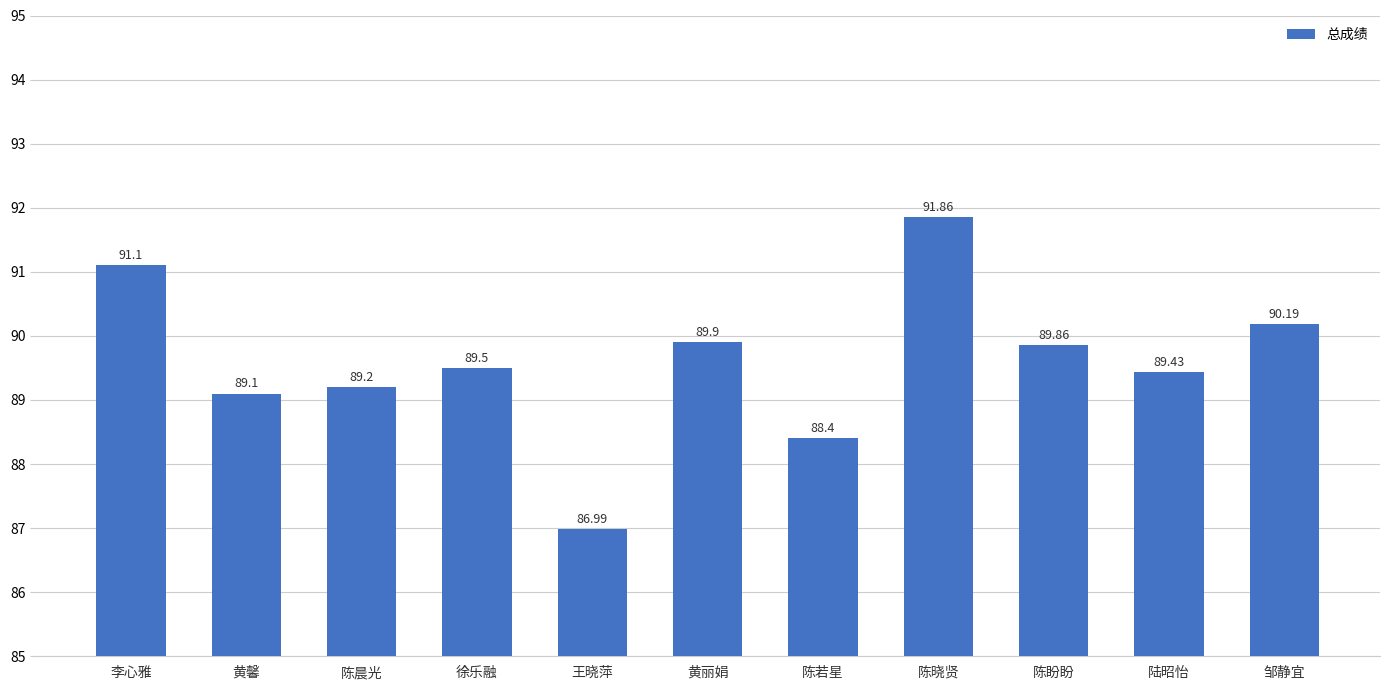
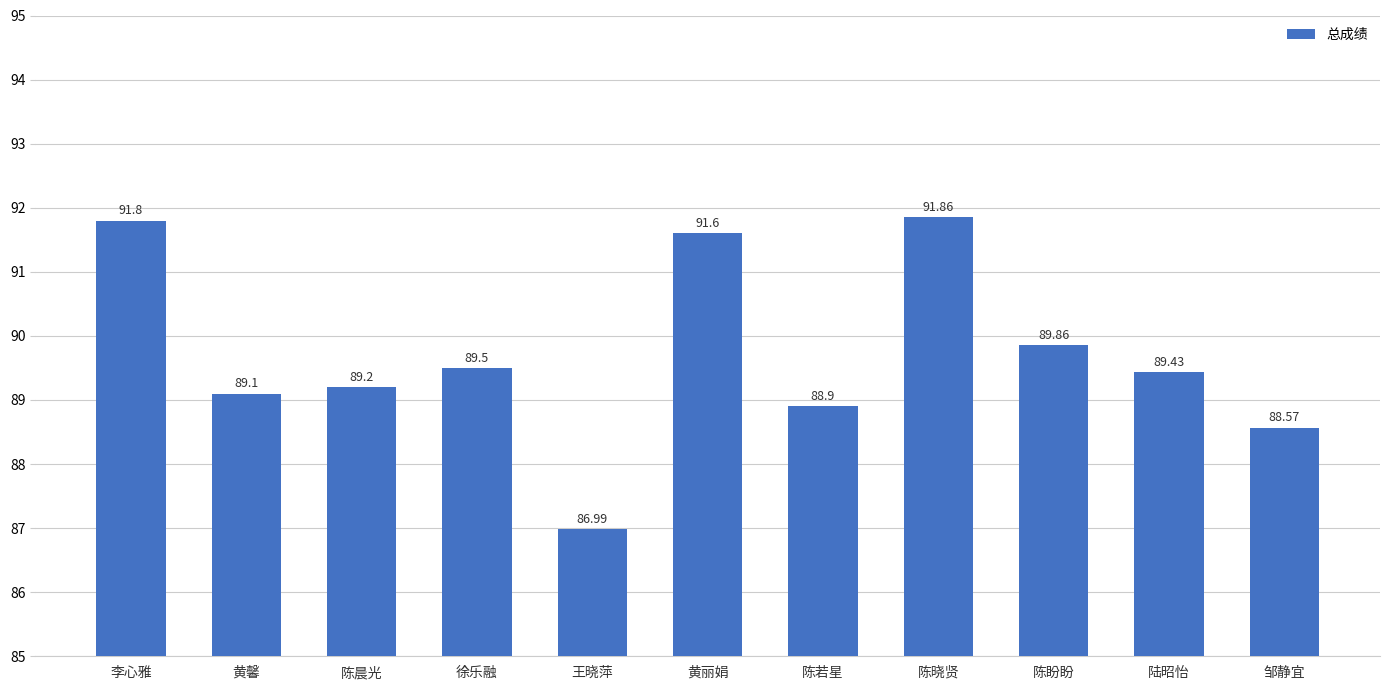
李心雅: 91.1 -> 91.8
黄丽娟: 89.9 -> 91.6
陈若星: 88.4 -> 88.9
邹静宜: 90.19 -> 88.57
